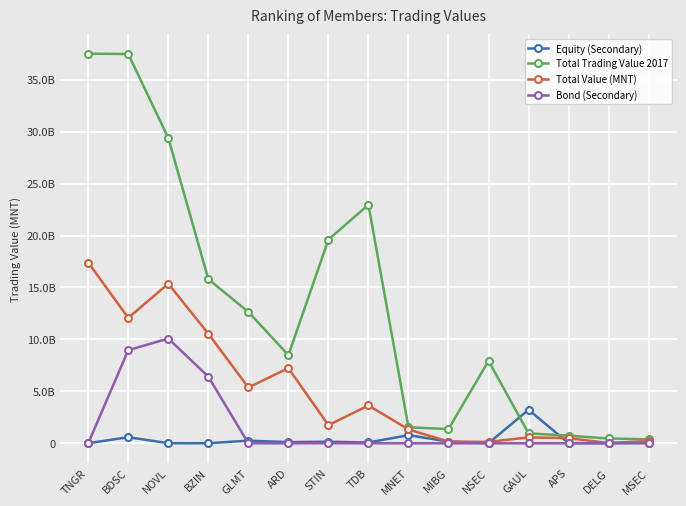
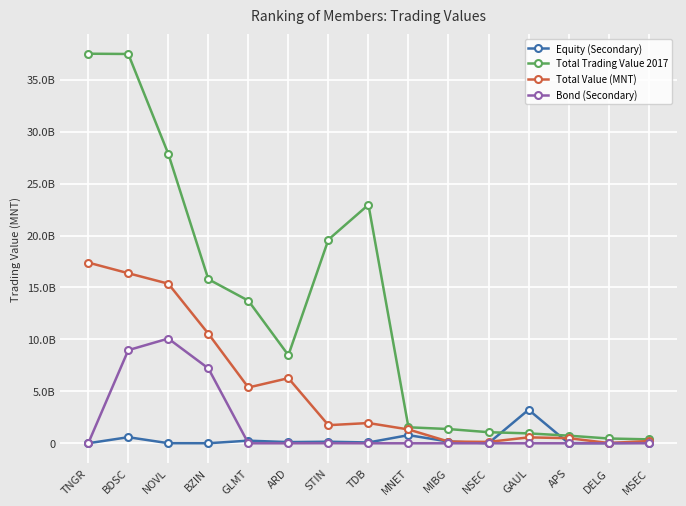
Total Value (MNT), BDSC: 12100000000 -> 16400000000
Total Trading Value 2017, NOVL: 29400000000 -> 27900000000
Bond (Secondary), BZIN: 6400000000 -> 7200000000
Total Trading Value 2017, GLMT: 12700000000 -> 13700000000
Total Value (MNT), ARD: 7200000000 -> 6300000000
Total Value (MNT), TDB: 3600000000 -> 2000000000
Total Trading Value 2017, NSEC: 7900000000 -> 1100000000
